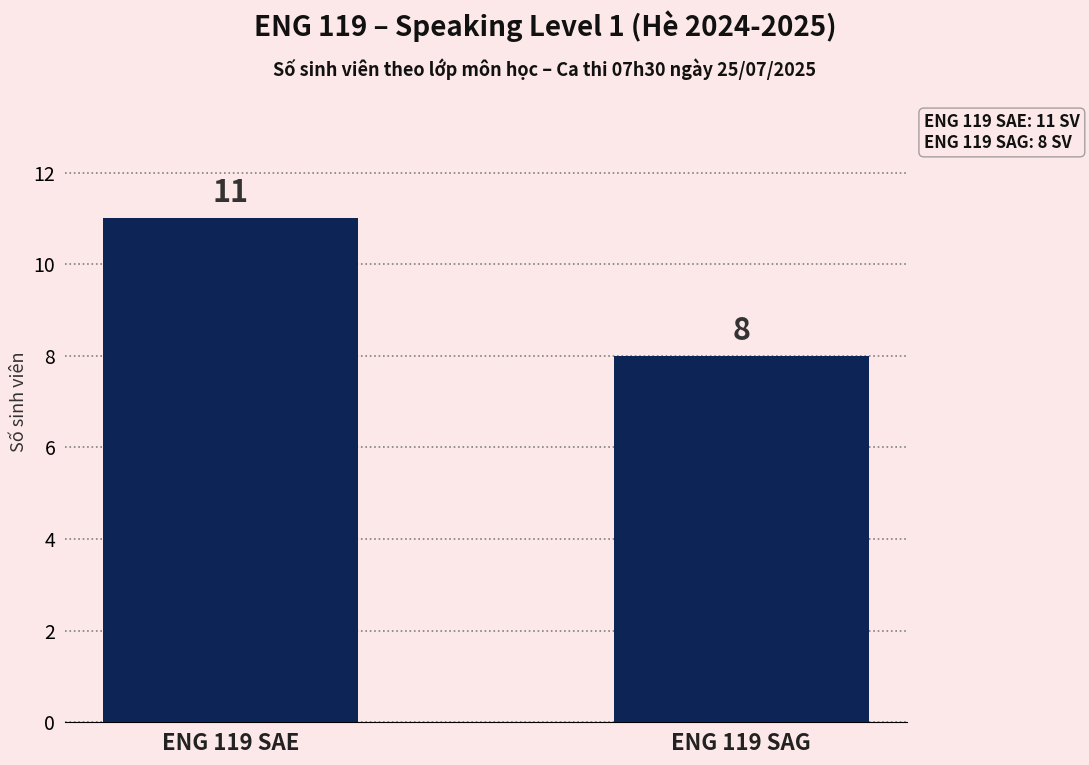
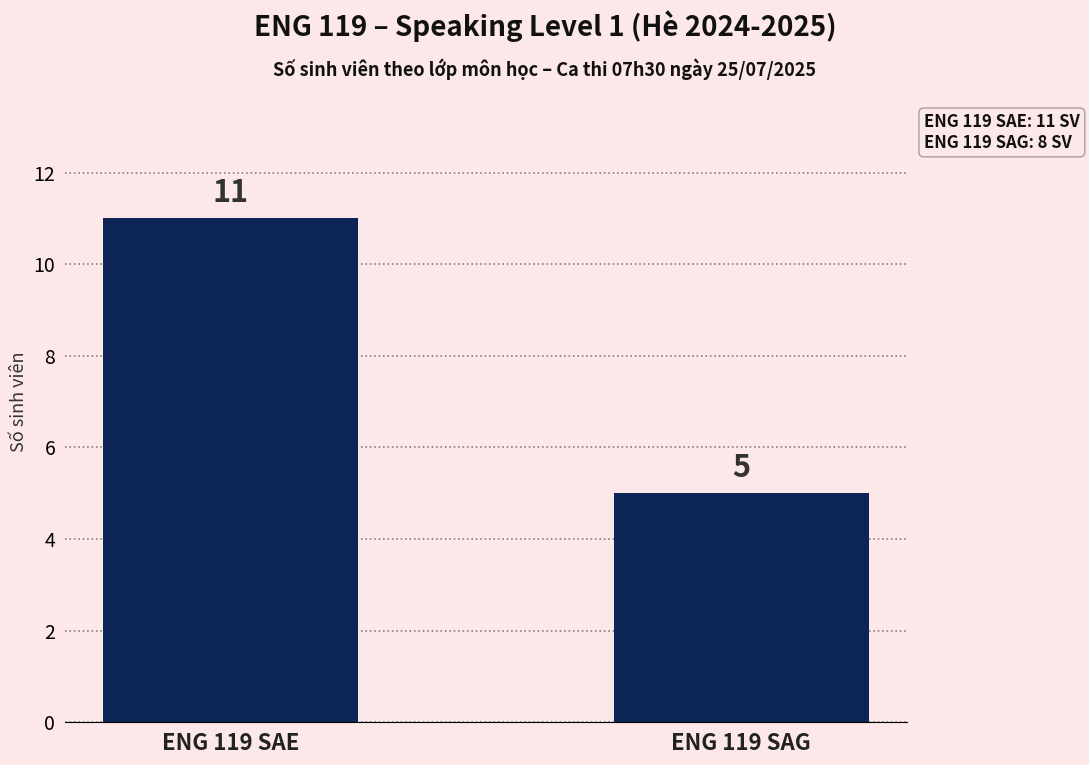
ENG 119 SAG: 8 -> 5
